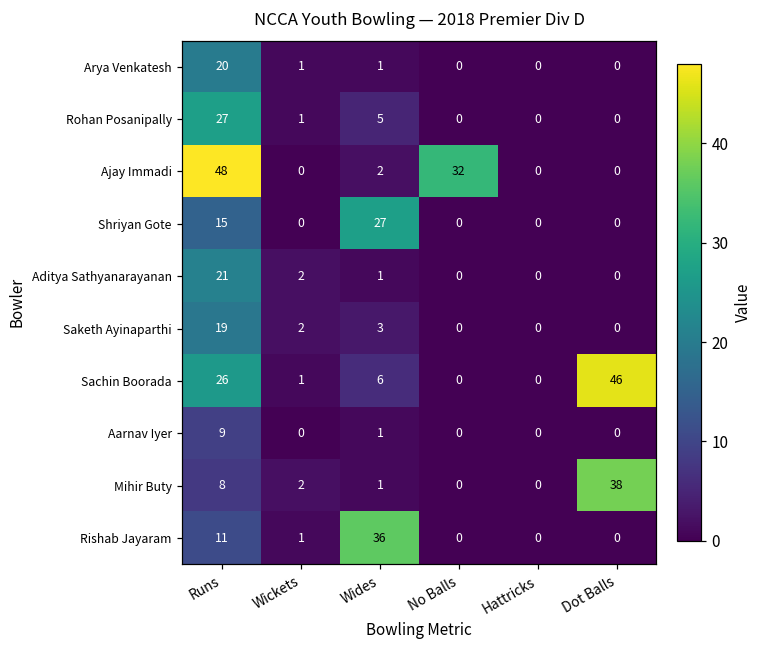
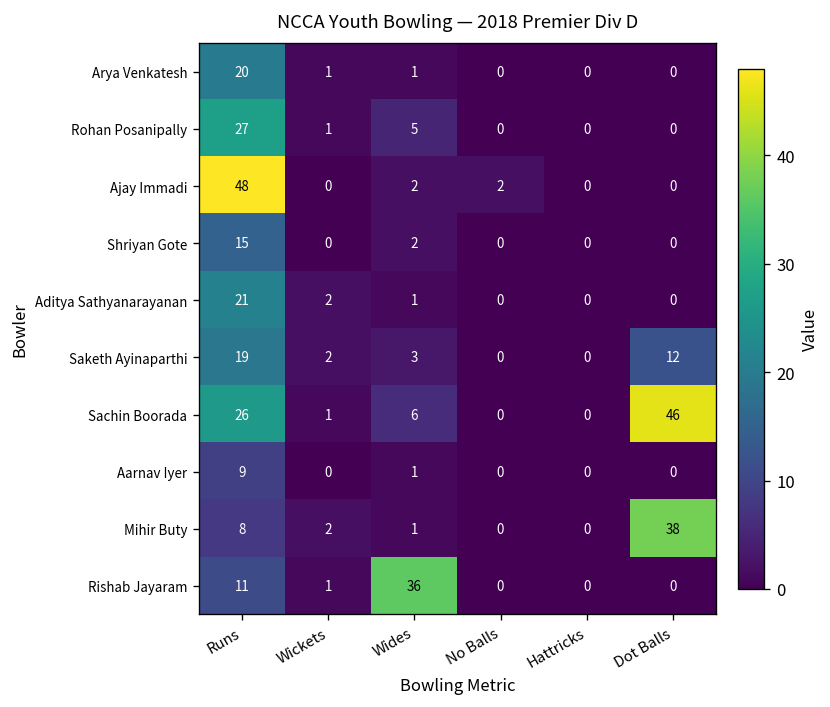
Ajay Immadi, No Balls: 32 -> 2
Shriyan Gote, Wides: 27 -> 2
Saketh Ayinaparthi, Dot Balls: 0 -> 12
